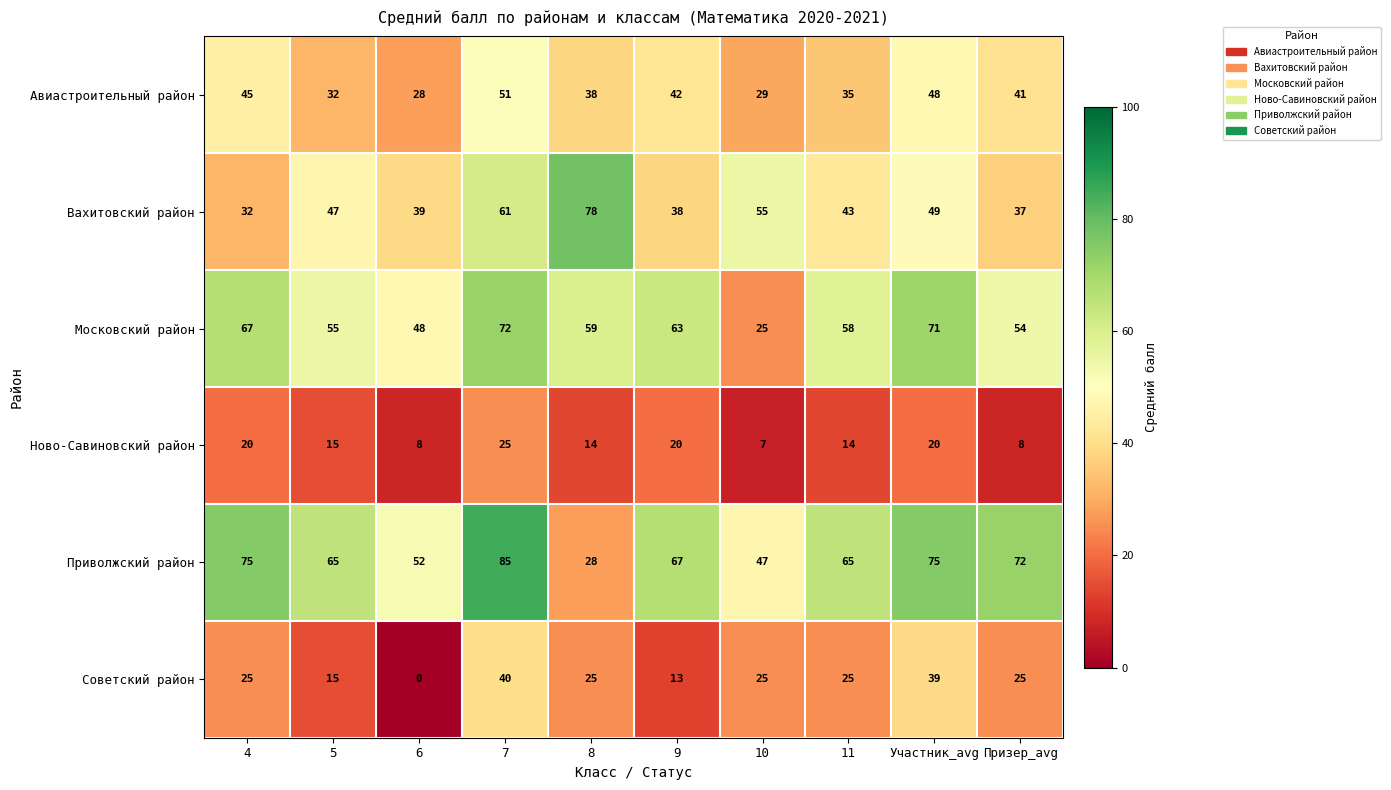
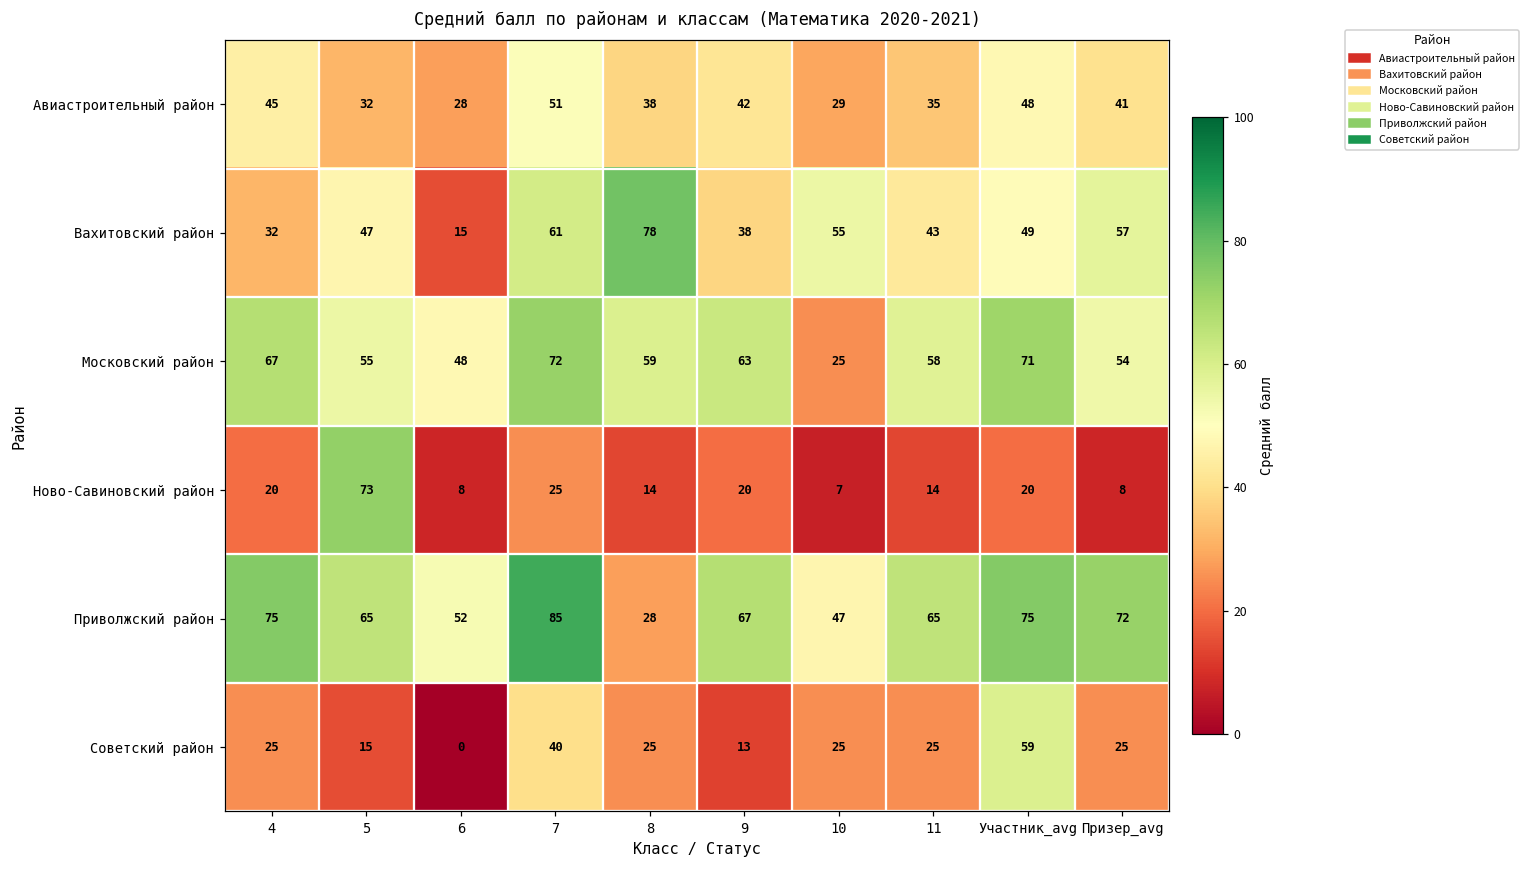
Вахитовский район, 6: 39 -> 15
Вахитовский район, Призер_avg: 37 -> 57
Ново-Савиновский район, 5: 15 -> 73
Советский район, Участник_avg: 39 -> 59
